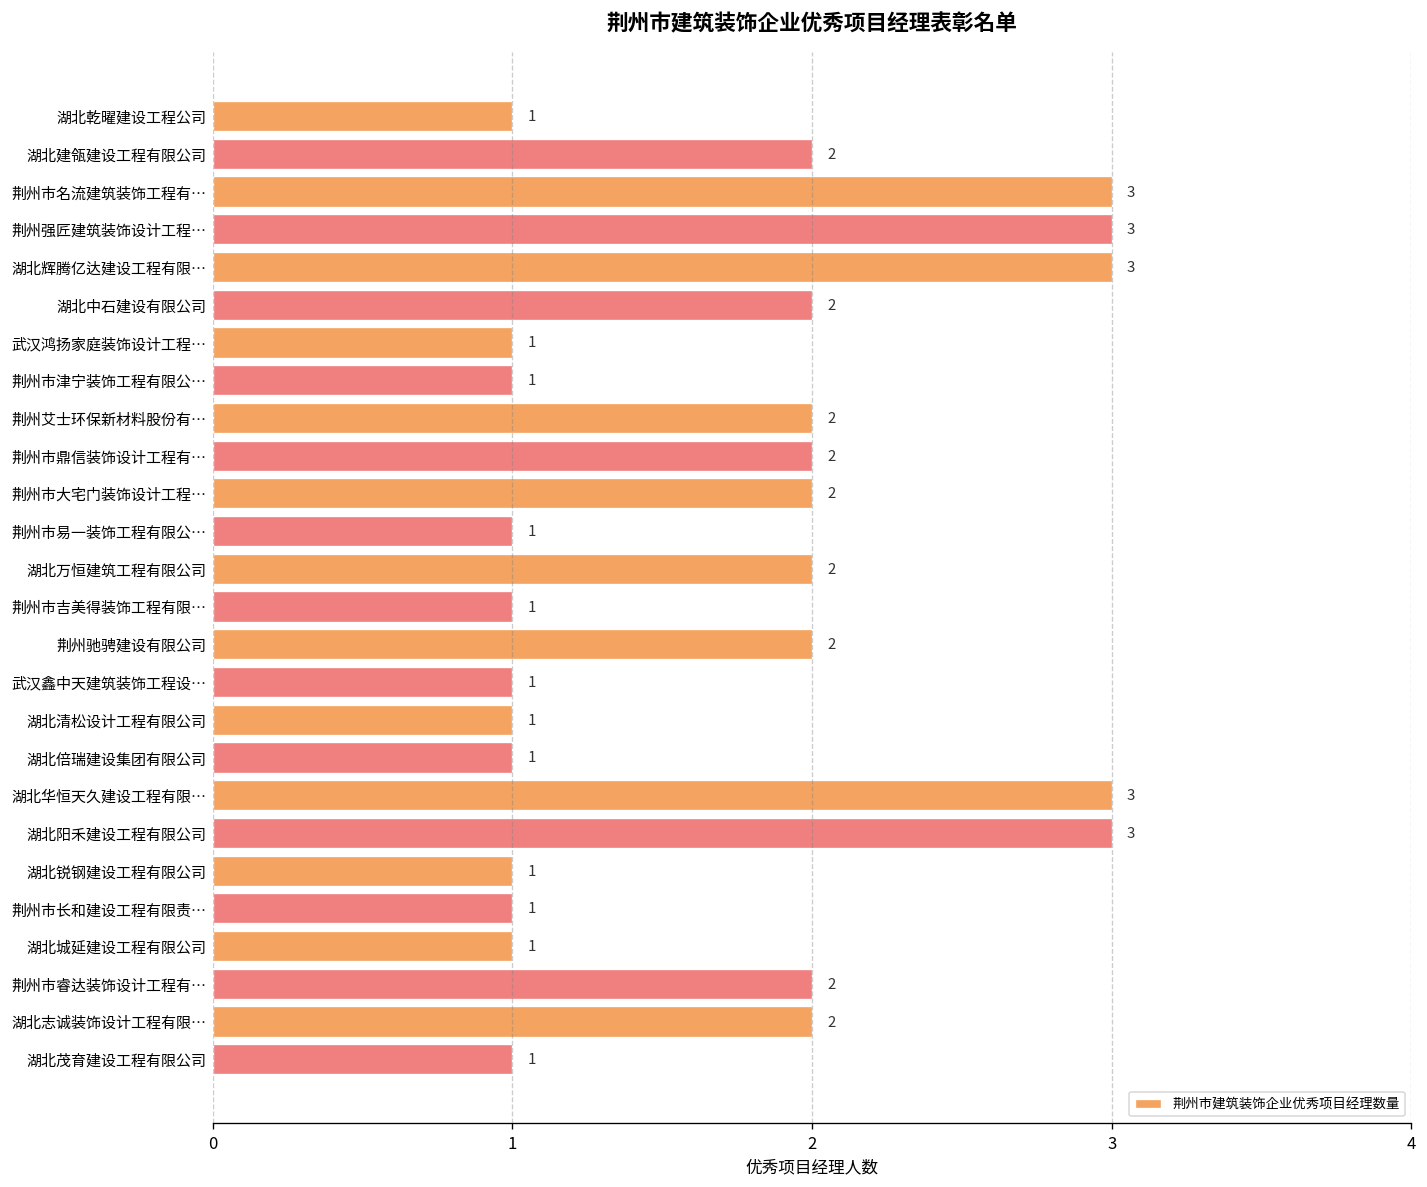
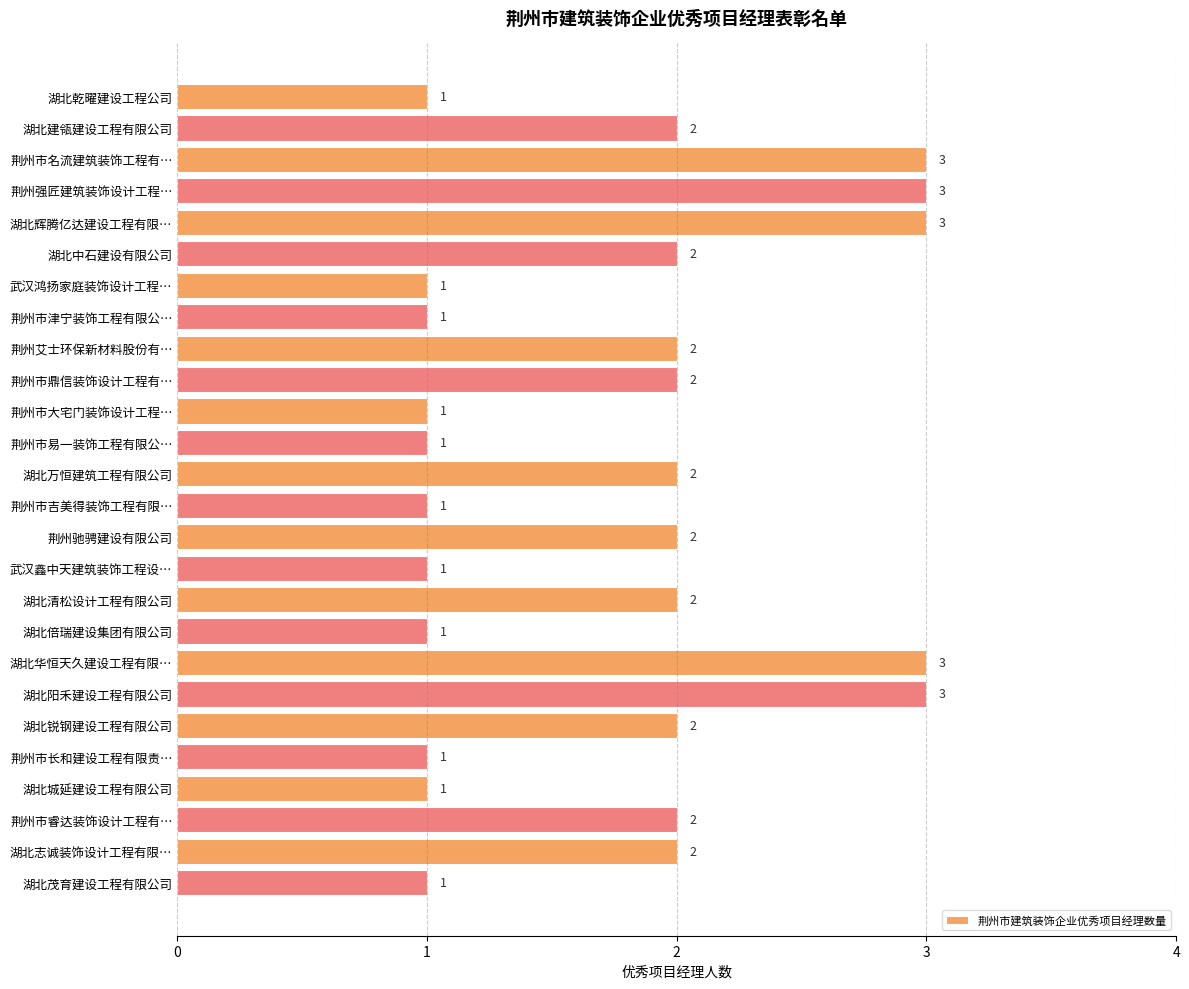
荆州市大宅门装饰设计工程…: 2 -> 1
湖北清松设计工程有限公司: 1 -> 2
湖北锐钢建设工程有限公司: 1 -> 2
